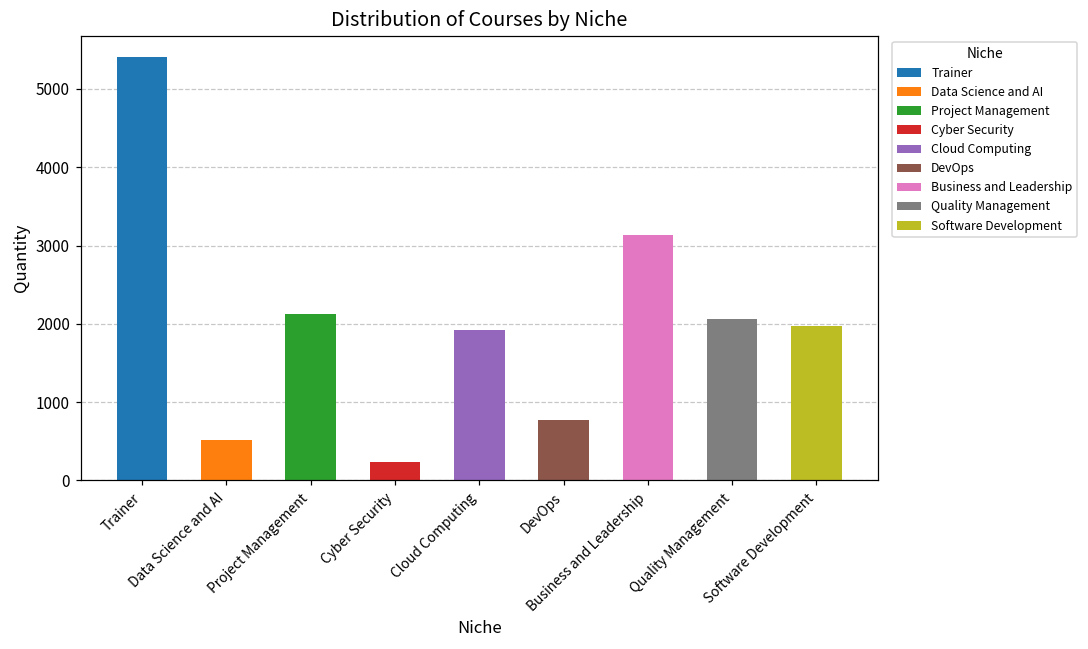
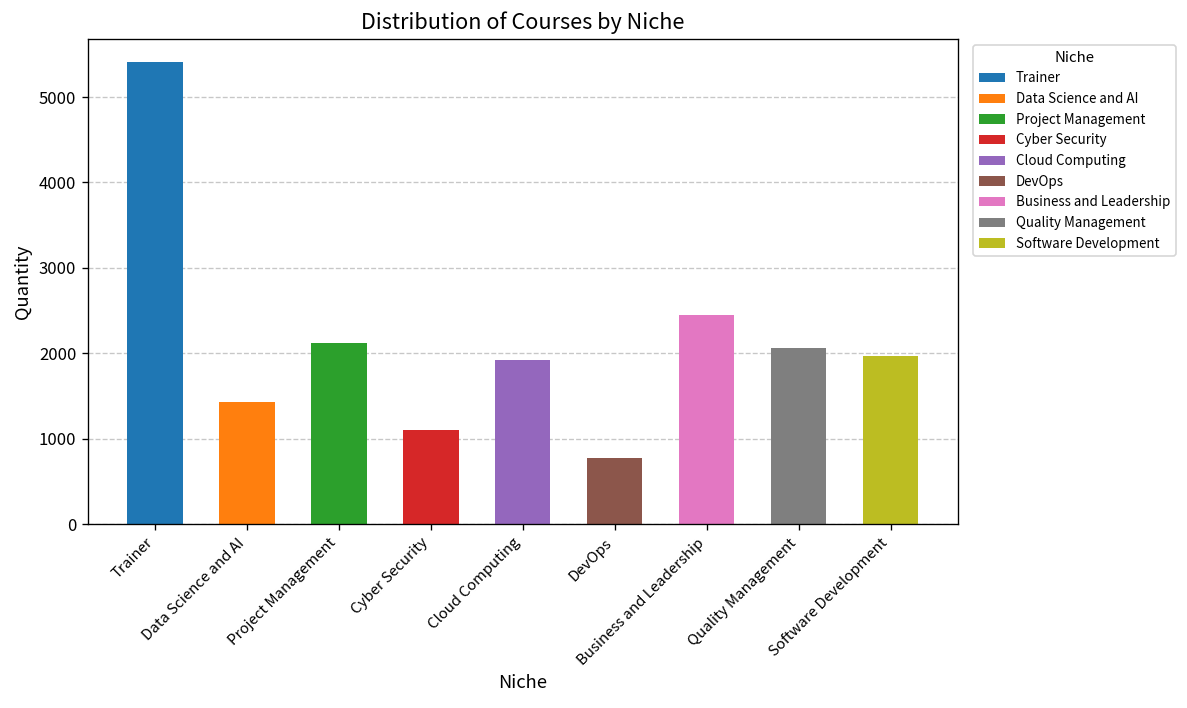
Data Science and AI: 500 -> 1400
Cyber Security: 200 -> 1100
Business and Leadership: 3100 -> 2500
